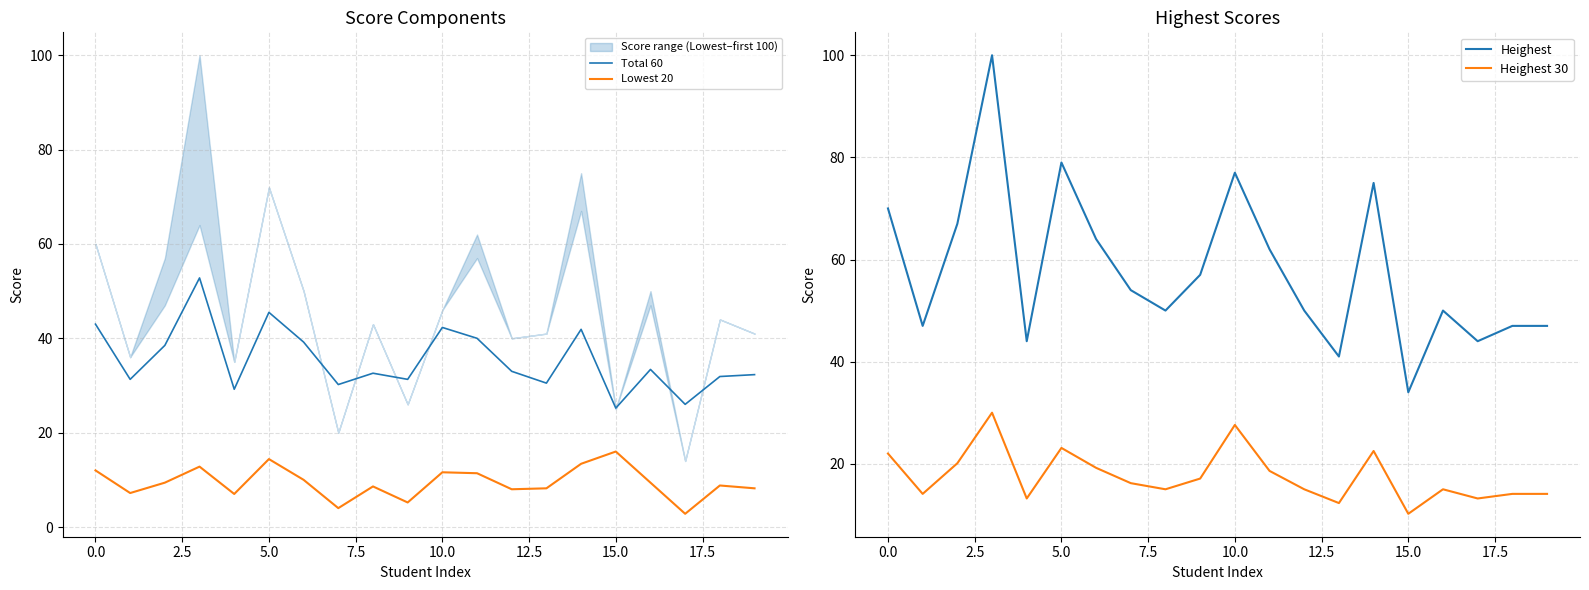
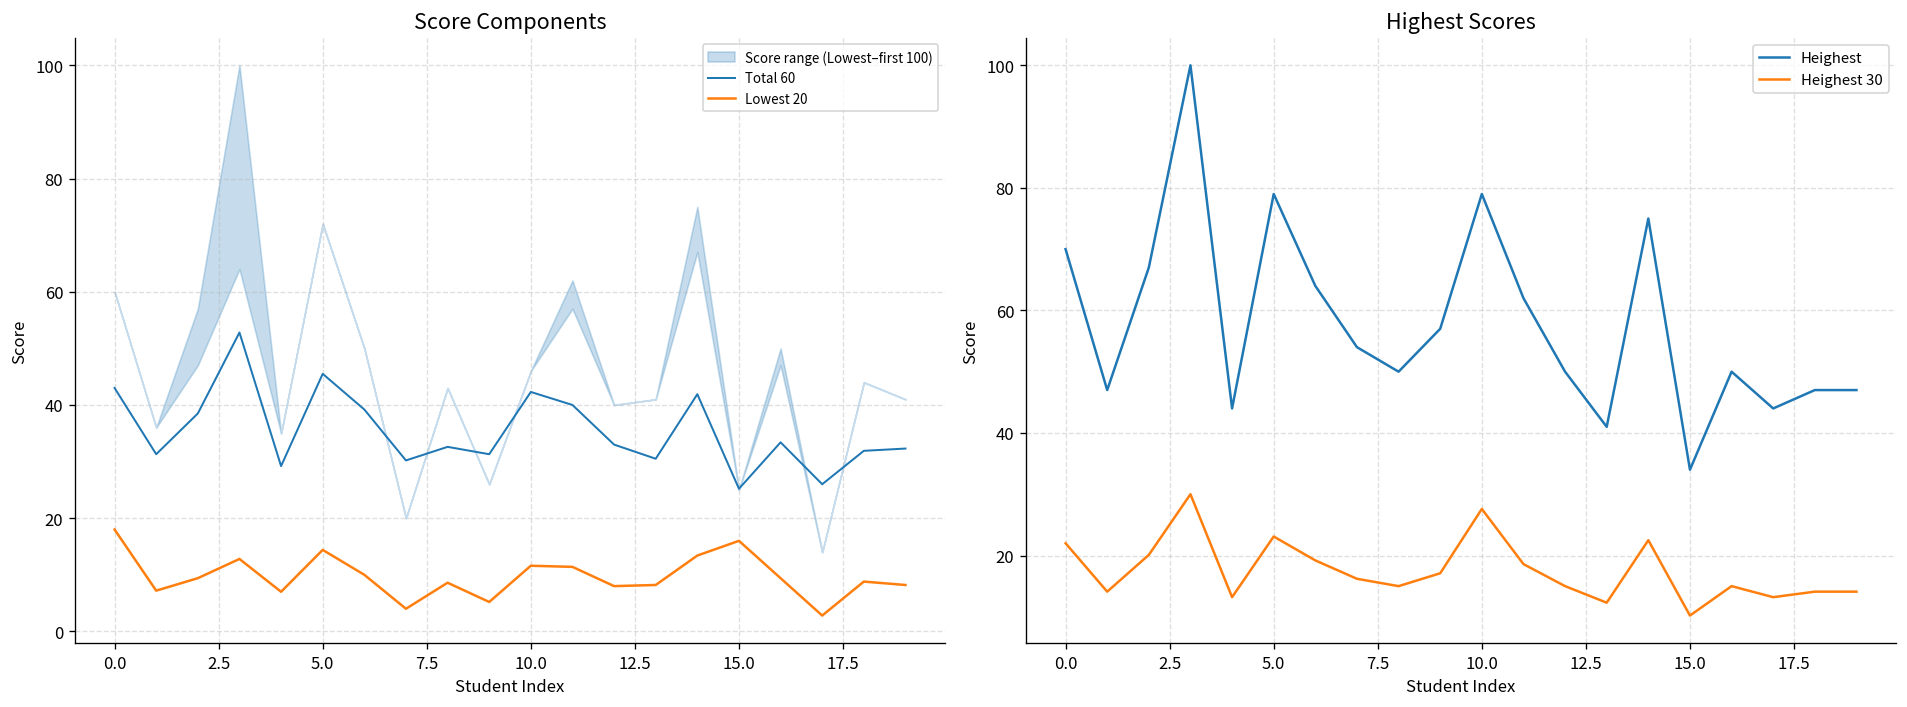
Score Components, Lowest 20, 0.0: 12 -> 18
Highest Scores, Heighest, 10.0: 77 -> 79
